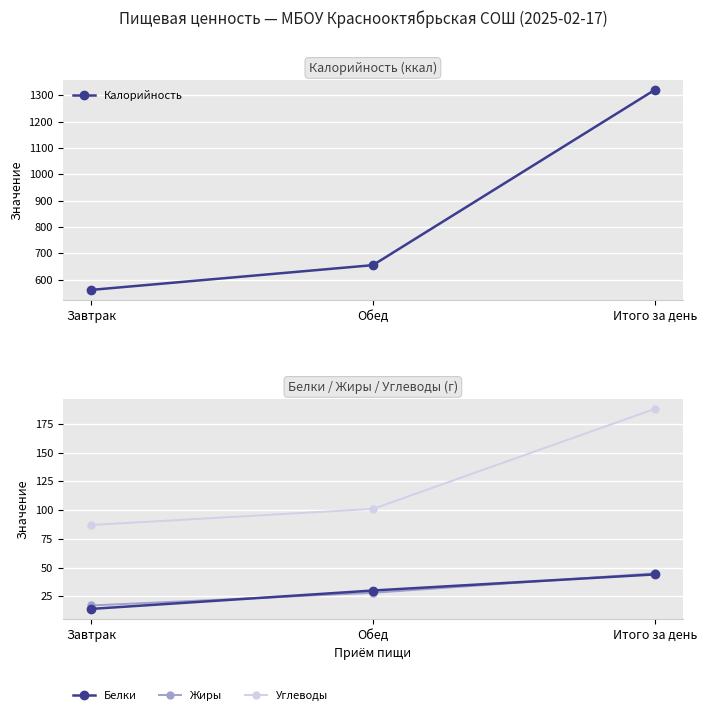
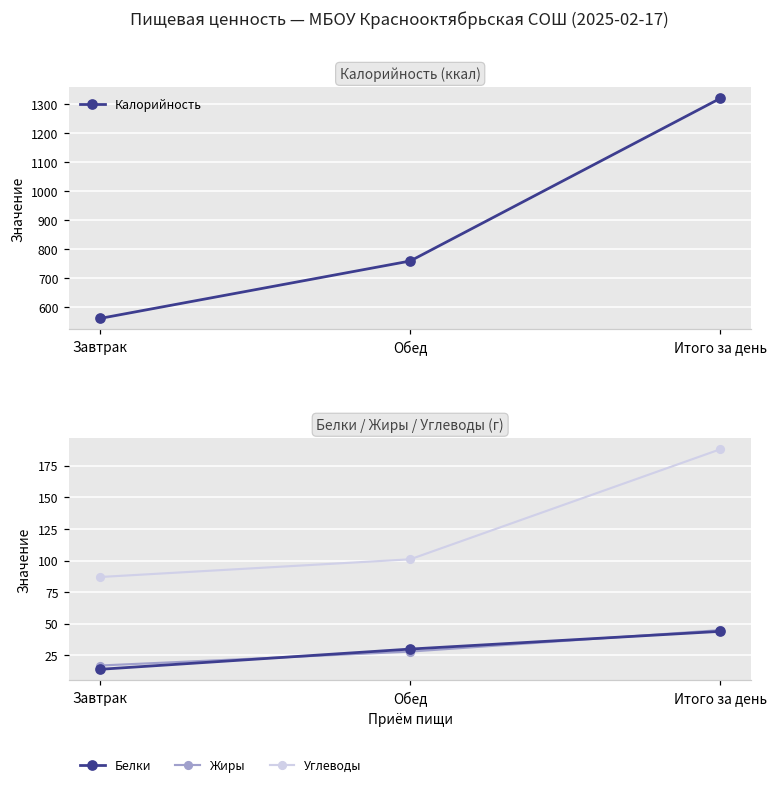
Калорийность (ккал), Обед: 660 -> 760
